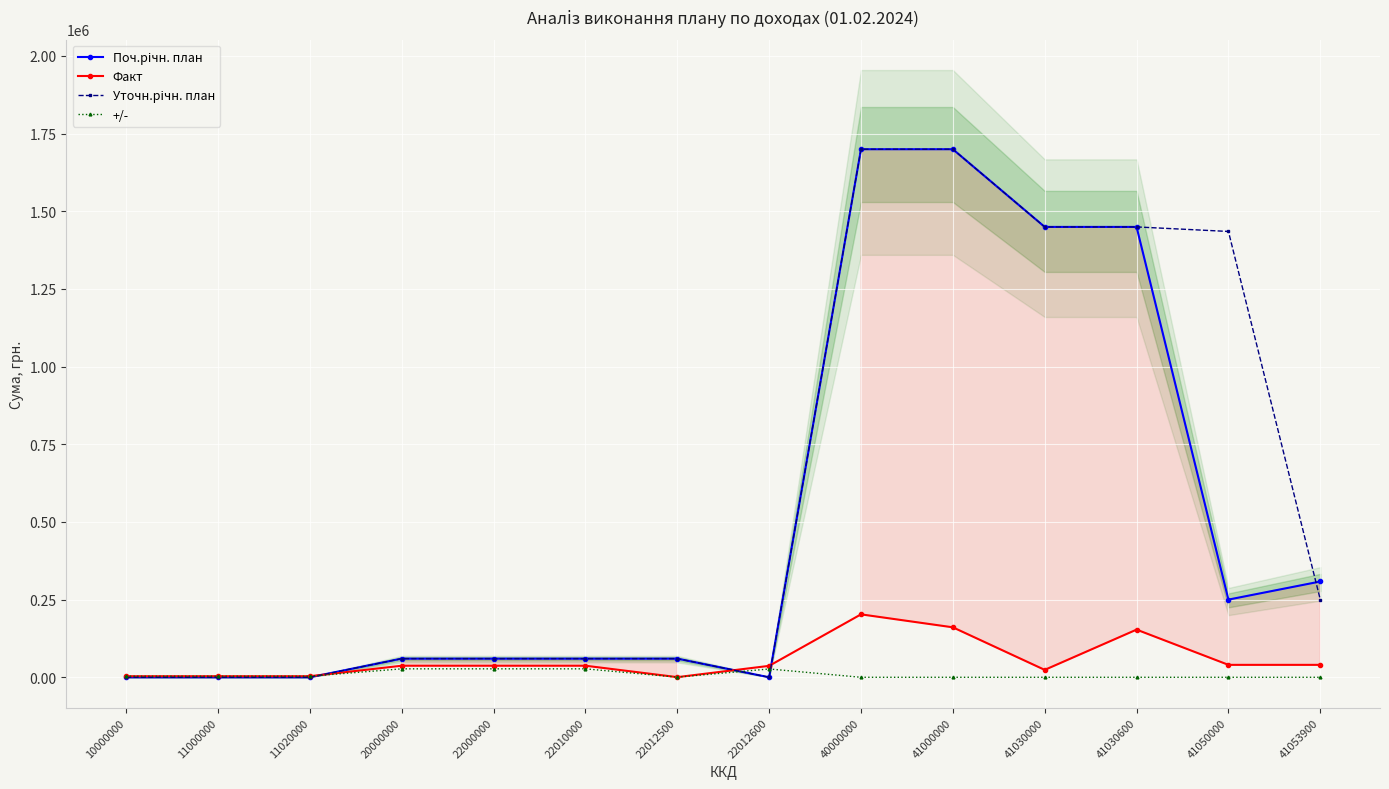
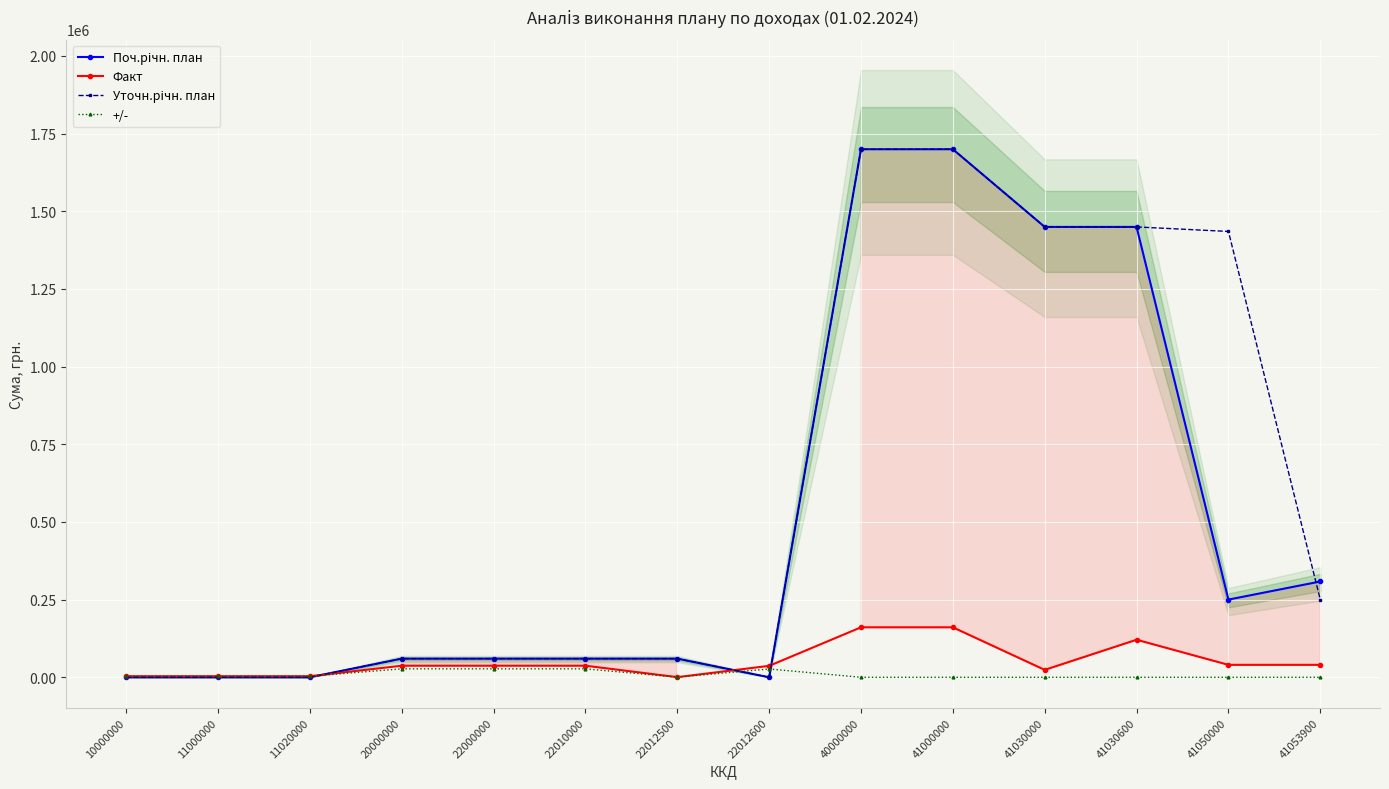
Факт, 40000000: 200000 -> 160000
Факт, 41030600: 150000 -> 120000
